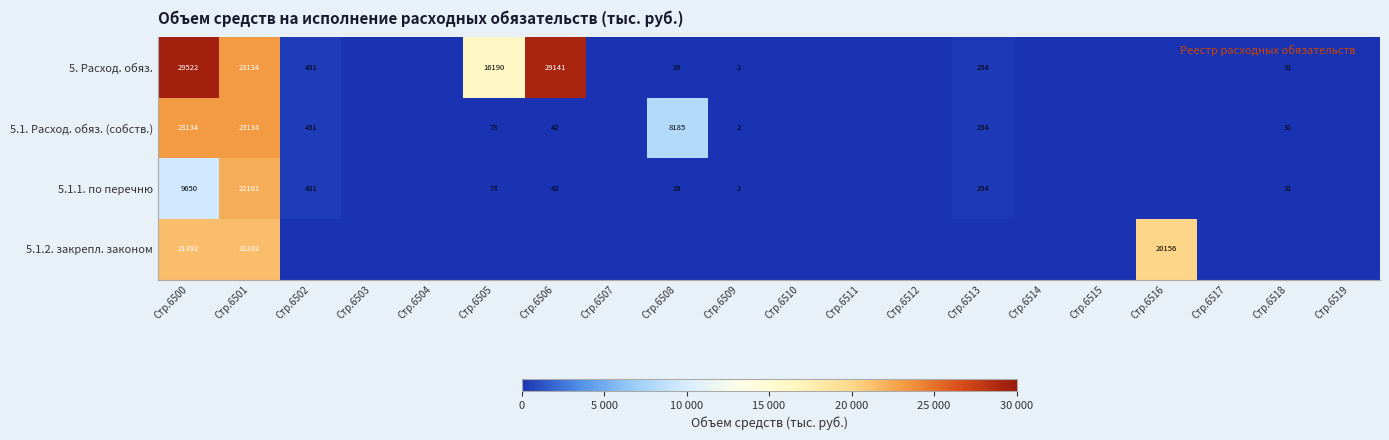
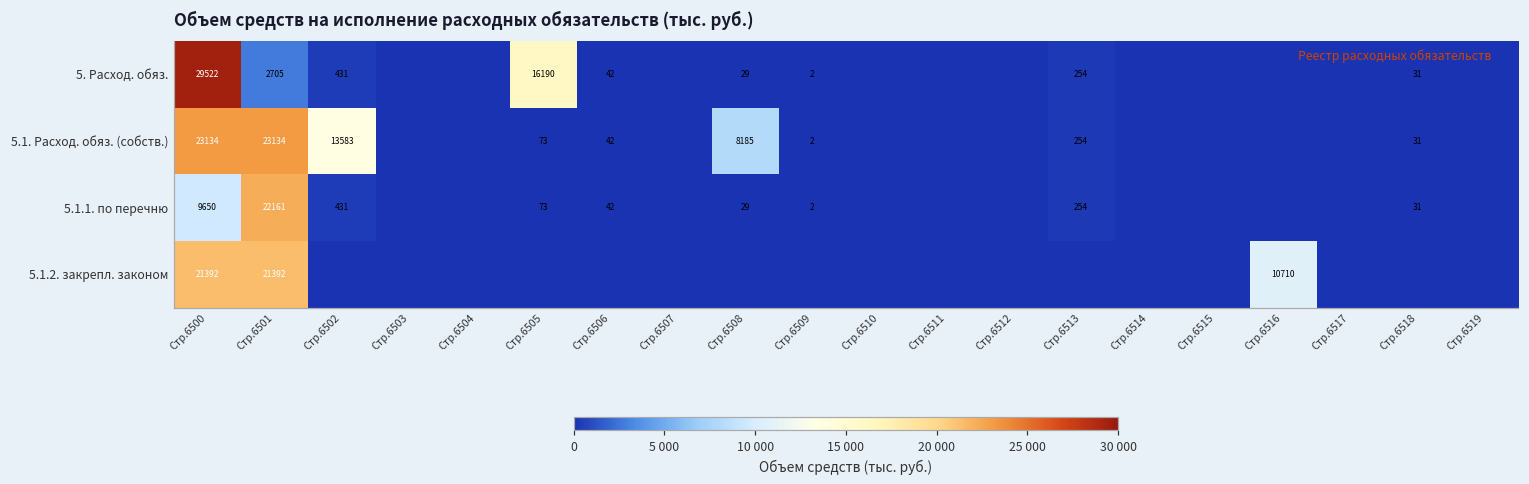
5. Расход. обяз., Стр.6501: 23134 -> 2705
5. Расход. обяз., Стр.6506: 29141 -> 42
5.1. Расход. обяз. (собств.), Стр.6502: 431 -> 13583
5.1.2. закрепл. законом, Стр.6516: 20156 -> 10710
